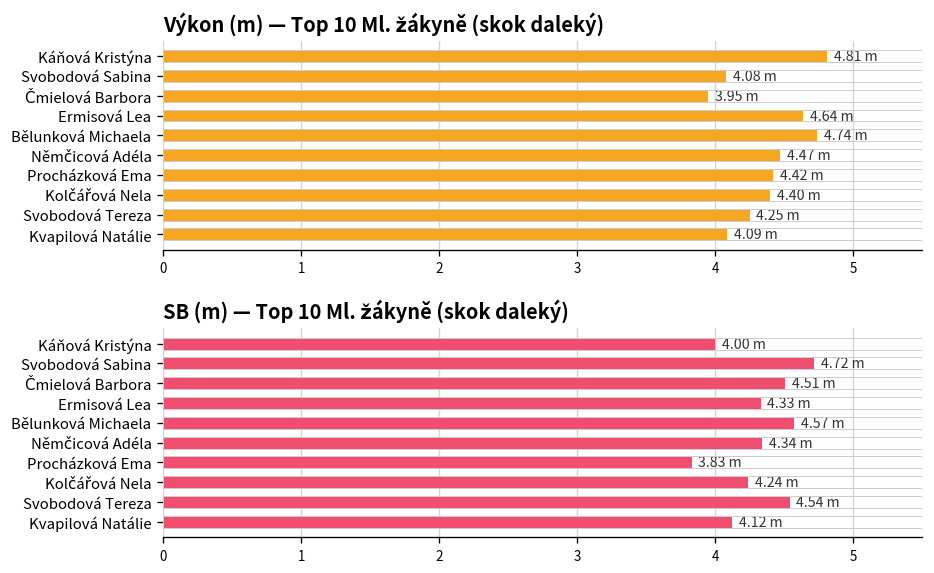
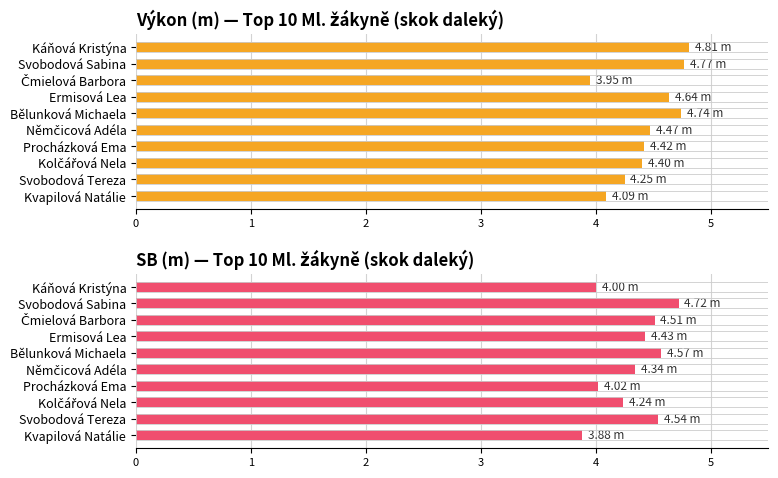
Výkon (m) — Top 10 Ml. žákyně (skok daleký), Svobodová Sabina: 4.08 -> 4.77
SB (m) — Top 10 Ml. žákyně (skok daleký), Ermisová Lea: 4.33 -> 4.43
SB (m) — Top 10 Ml. žákyně (skok daleký), Procházková Ema: 3.83 -> 4.02
SB (m) — Top 10 Ml. žákyně (skok daleký), Kvapilová Natálie: 4.12 -> 3.88
